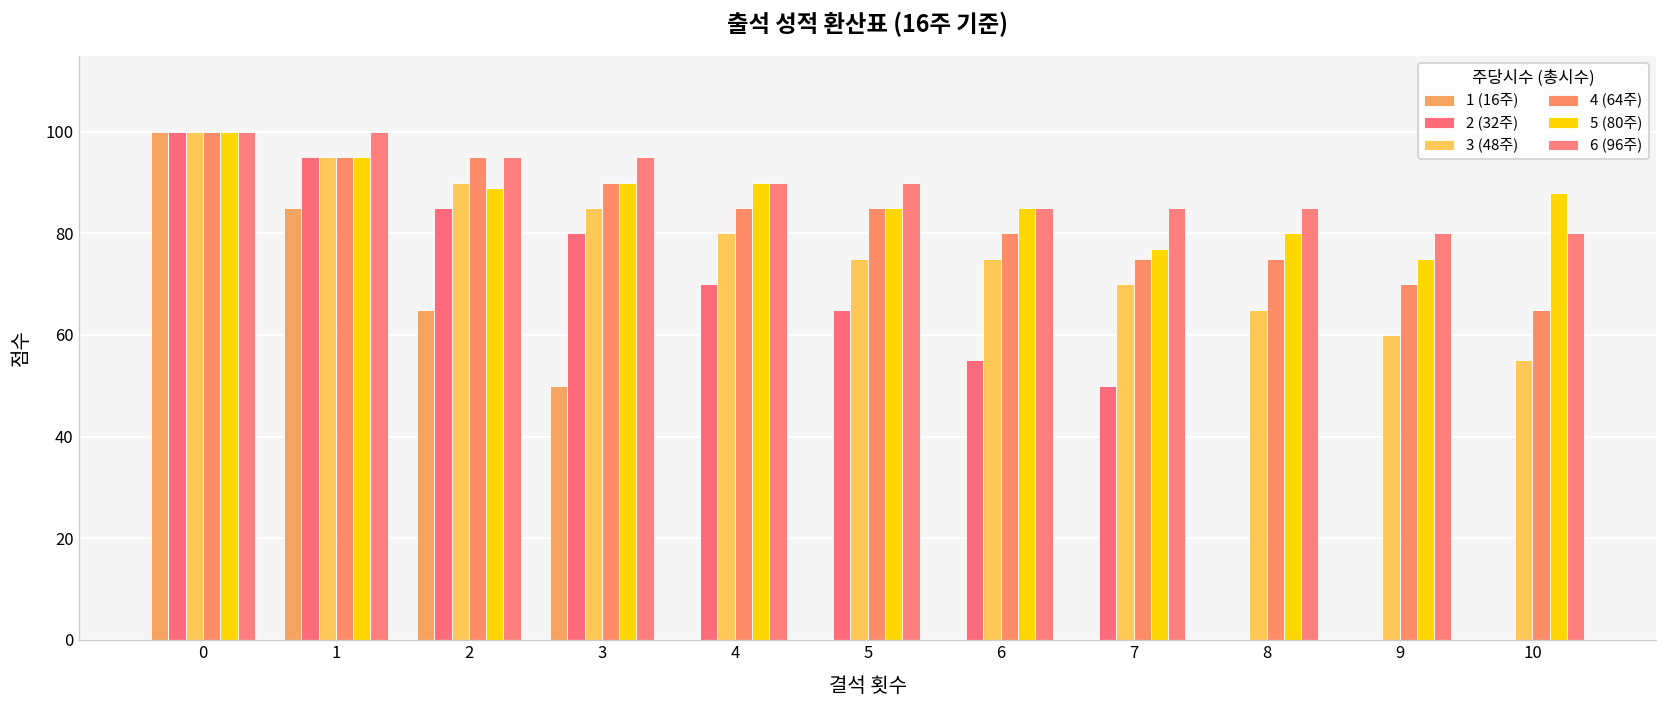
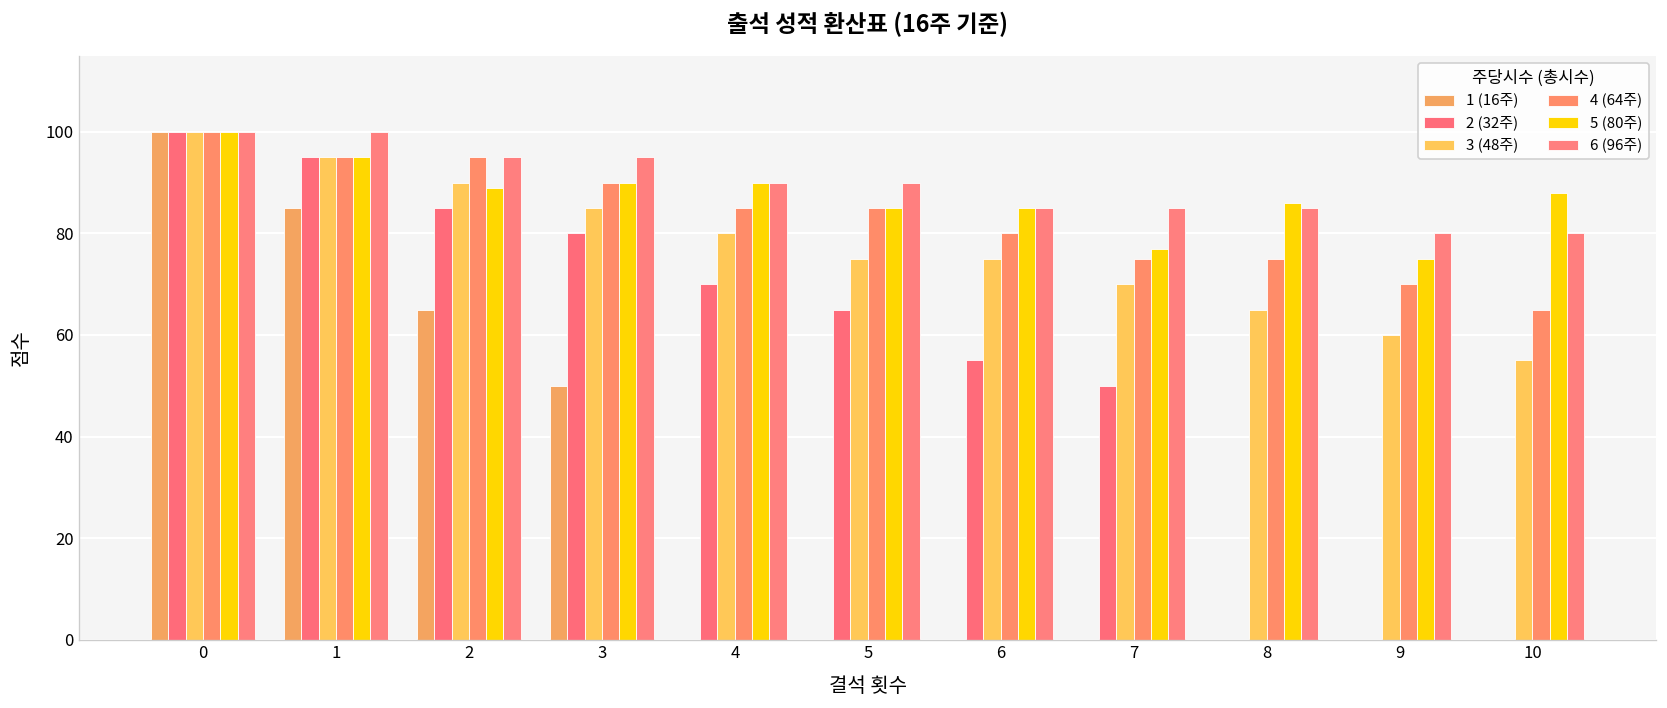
5 (80주), 8: 80 -> 86
